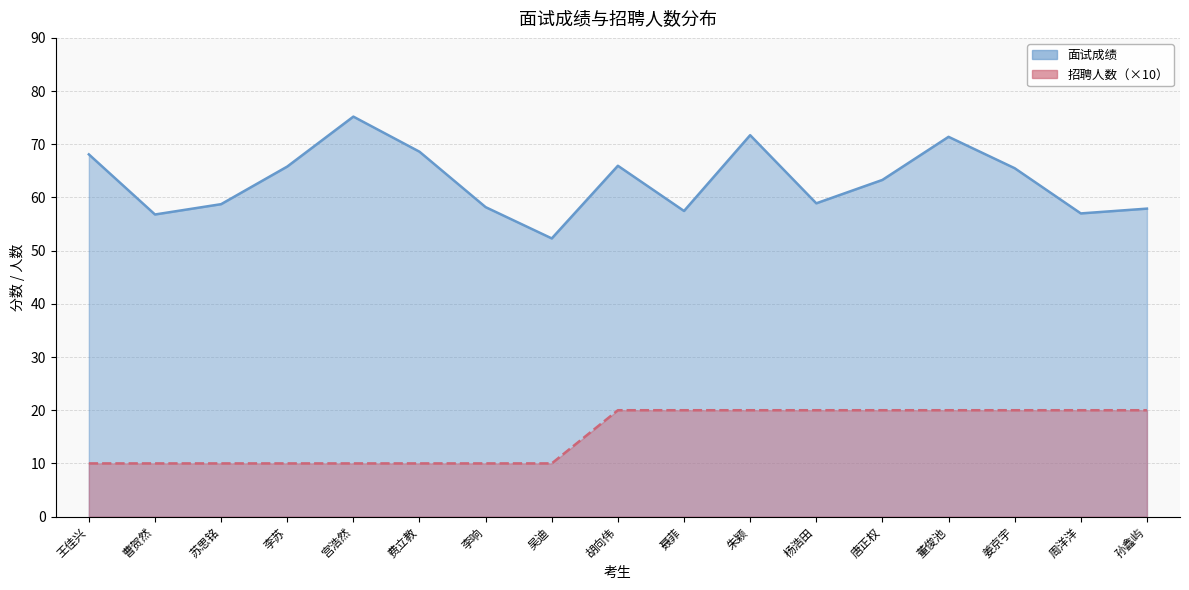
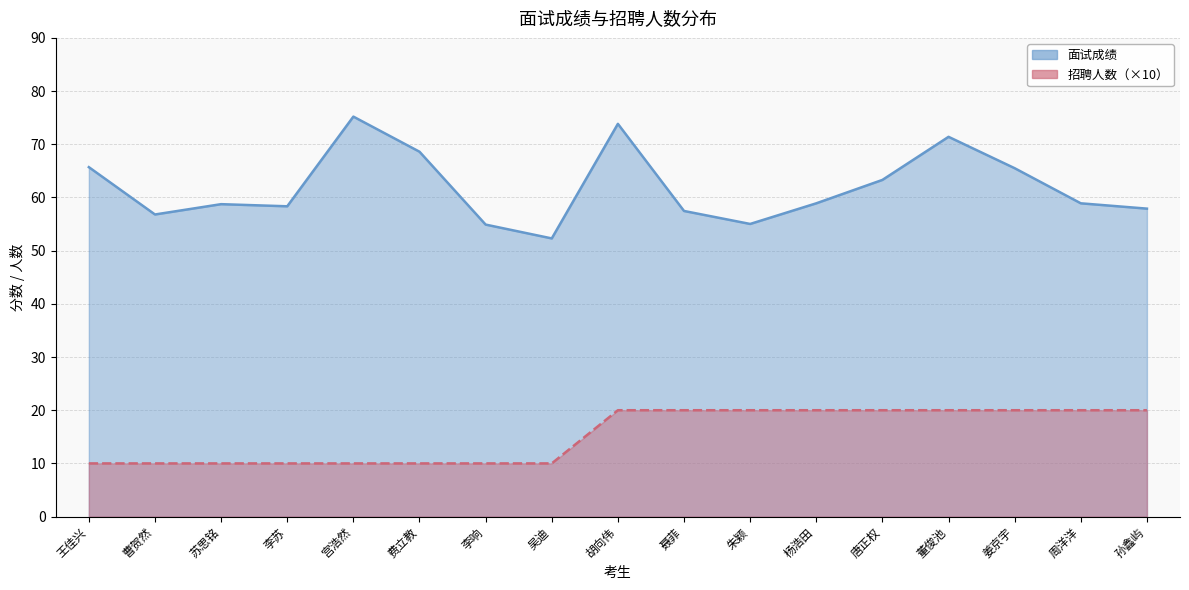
面试成绩, 王佳兴: 68 -> 66
面试成绩, 李苏: 66 -> 58
面试成绩, 李响: 58 -> 55
面试成绩, 胡向伟: 66 -> 74
面试成绩, 朱颖: 72 -> 55
面试成绩, 周洋洋: 57 -> 59
